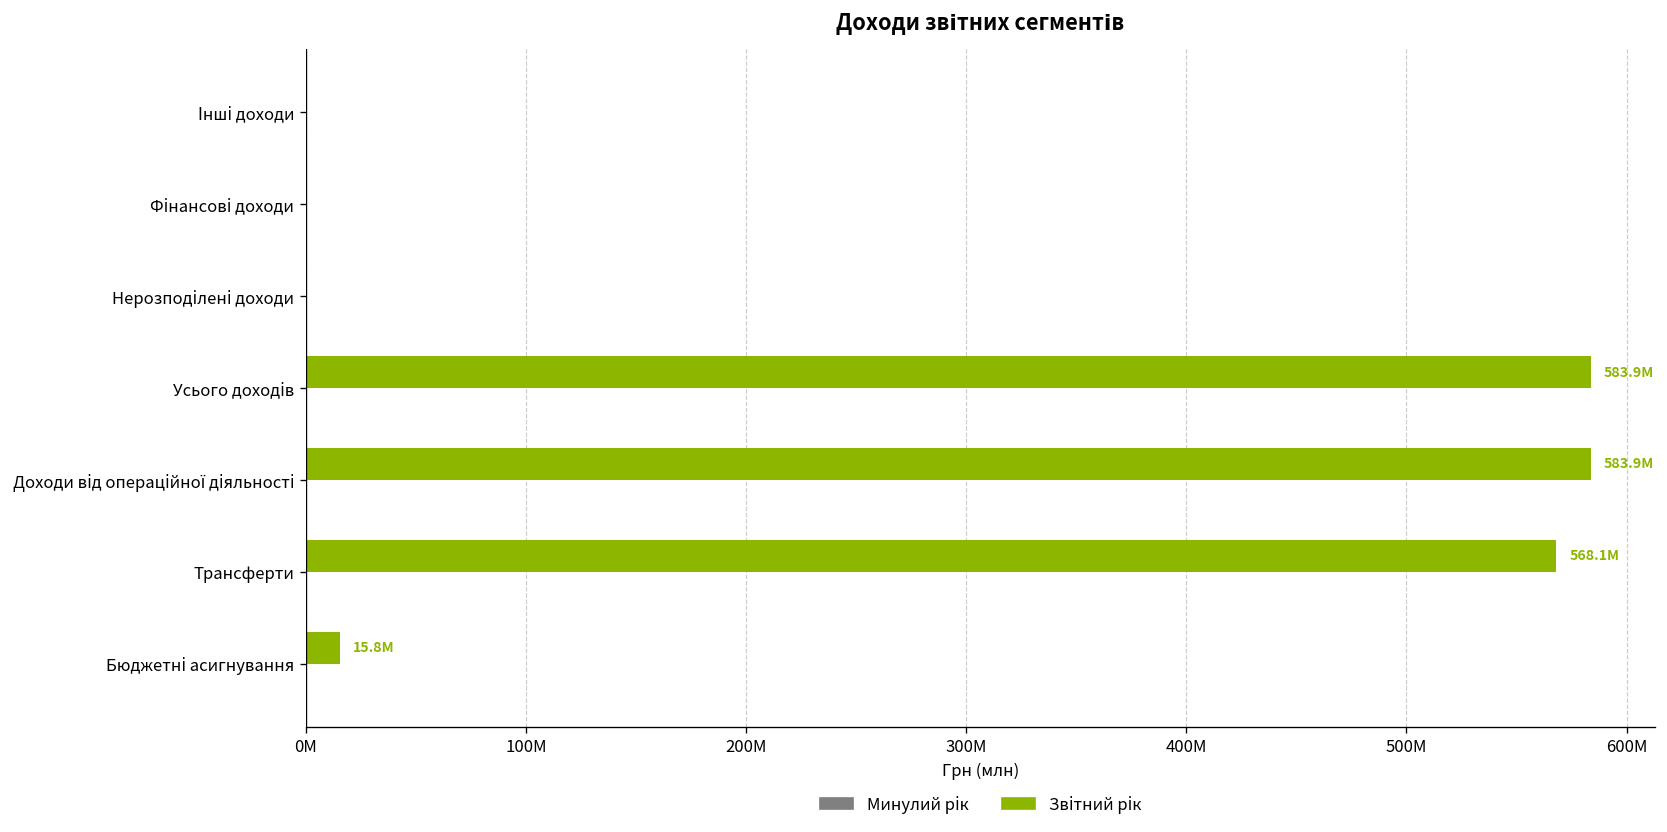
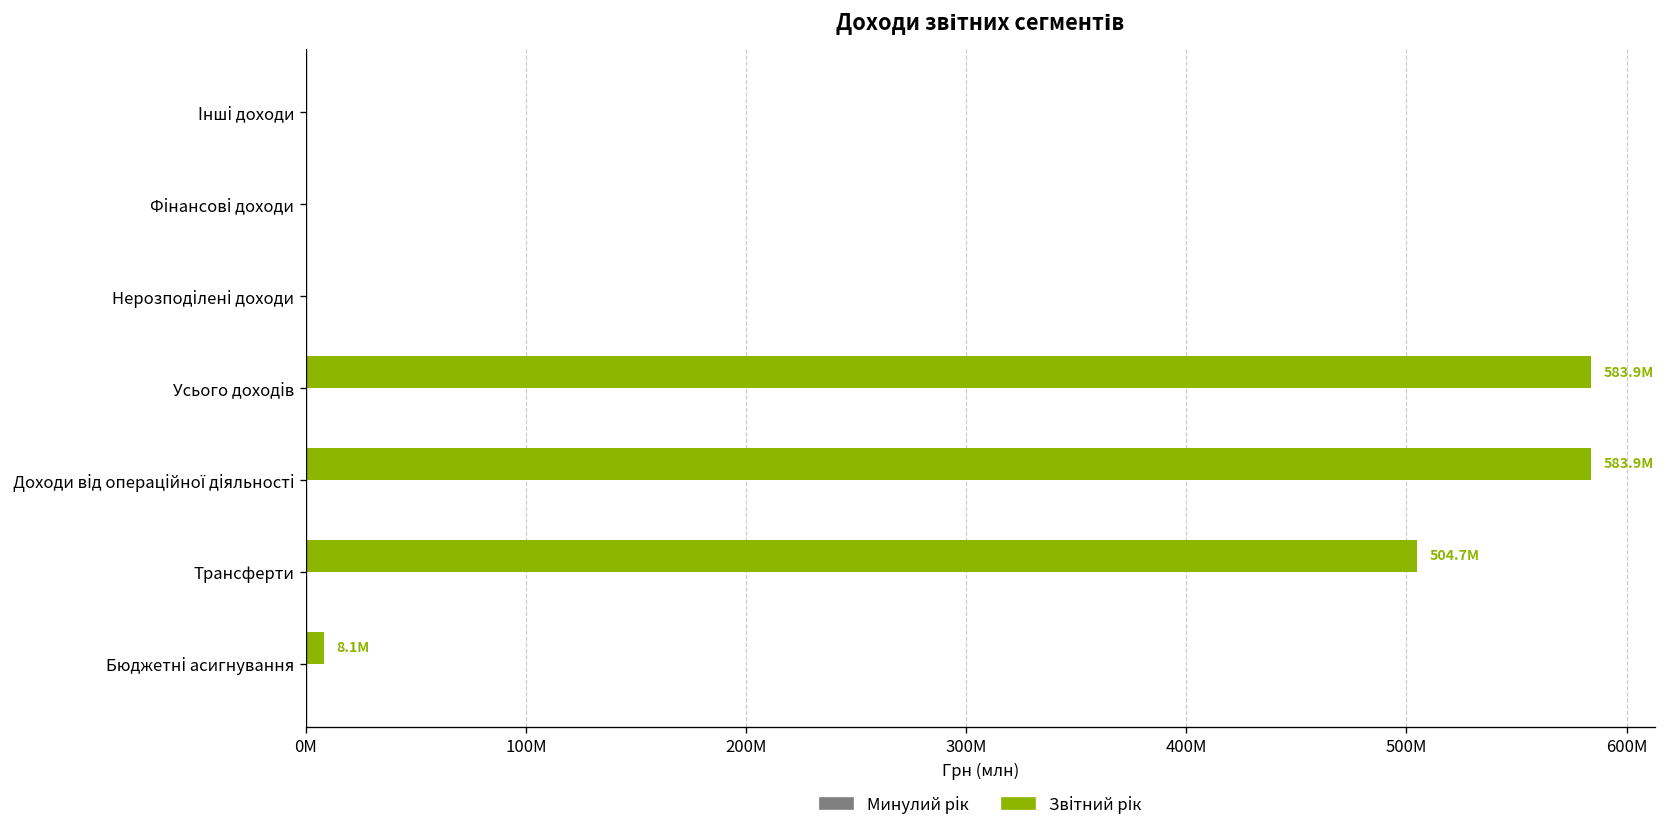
Звітний рік, Трансферти: 568.1M -> 504.7M
Звітний рік, Бюджетні асигнування: 15.8M -> 8.1M
